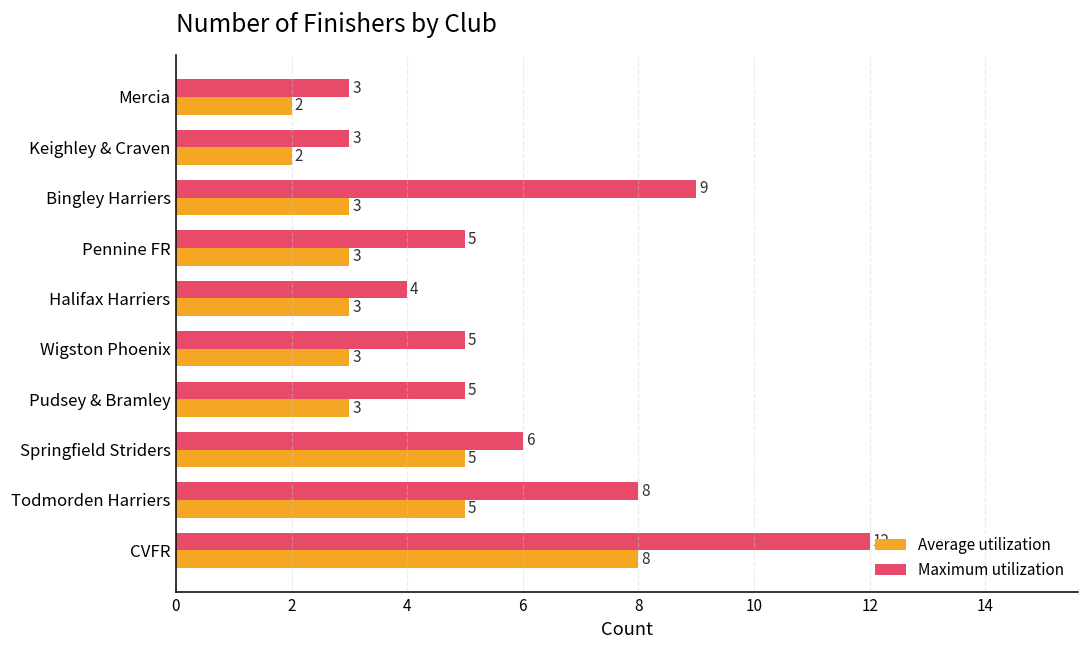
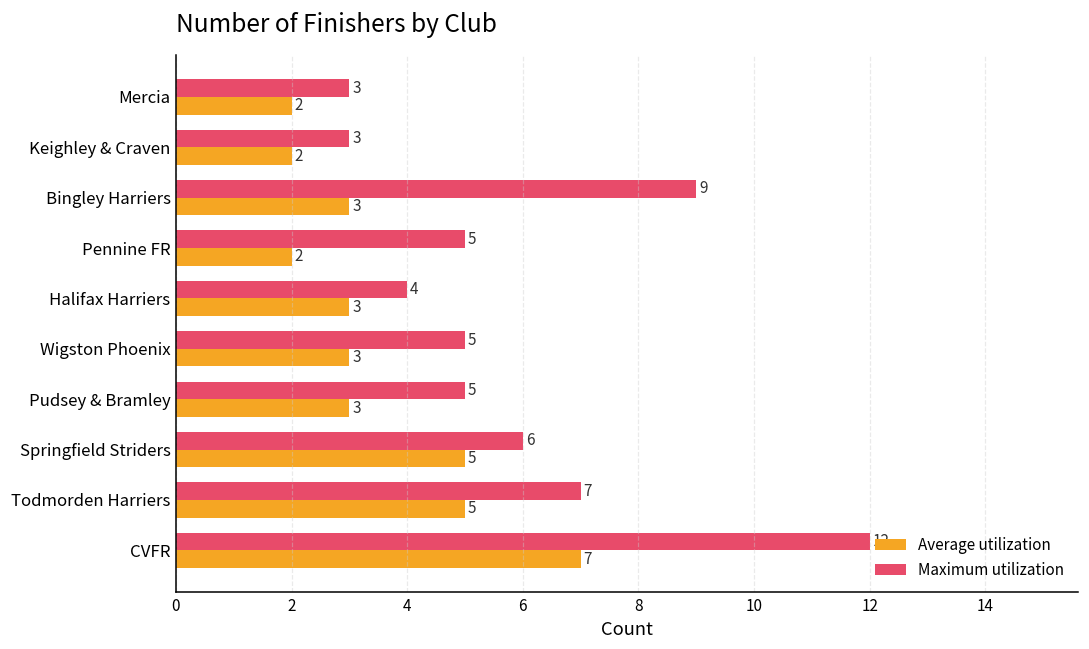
Average utilization, Pennine FR: 3 -> 2
Maximum utilization, Todmorden Harriers: 8 -> 7
Average utilization, CVFR: 8 -> 7
